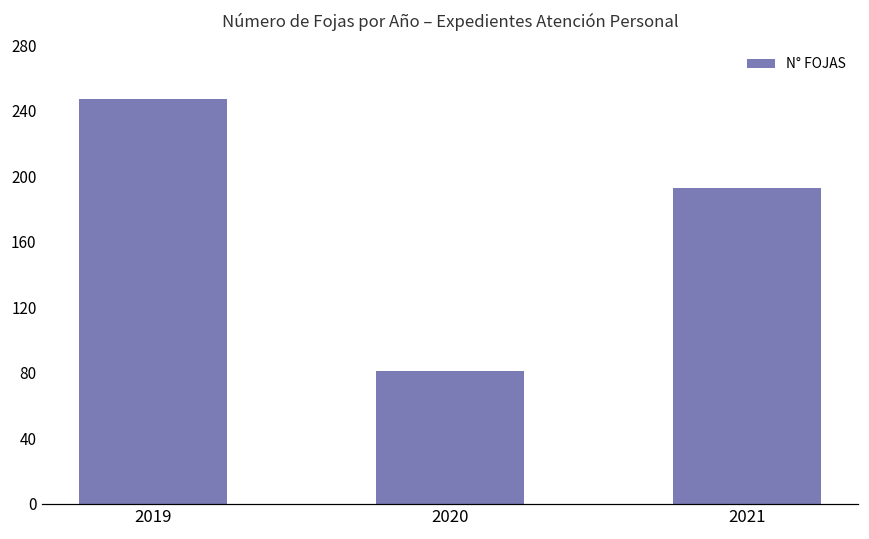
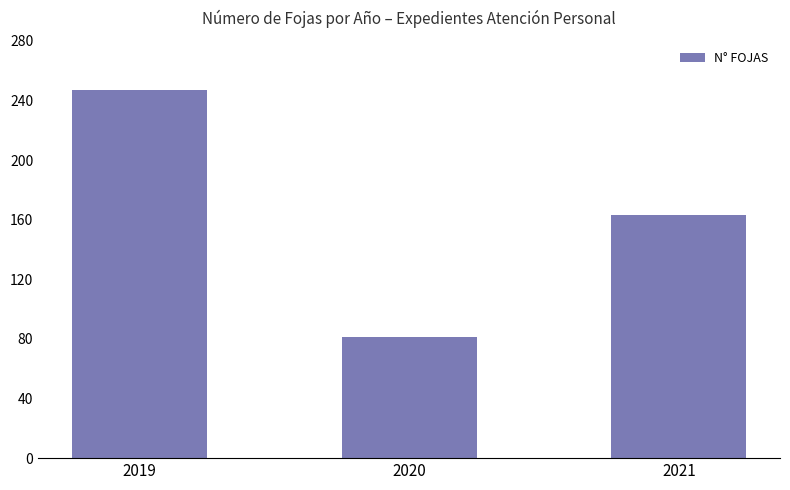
2021: 193 -> 163
